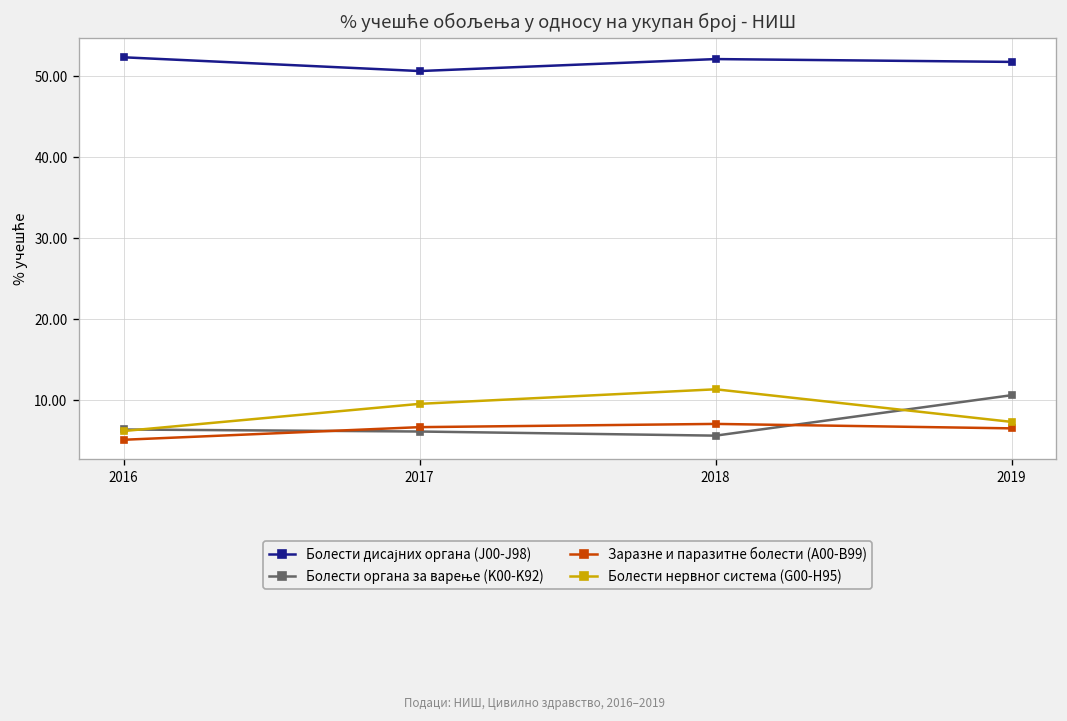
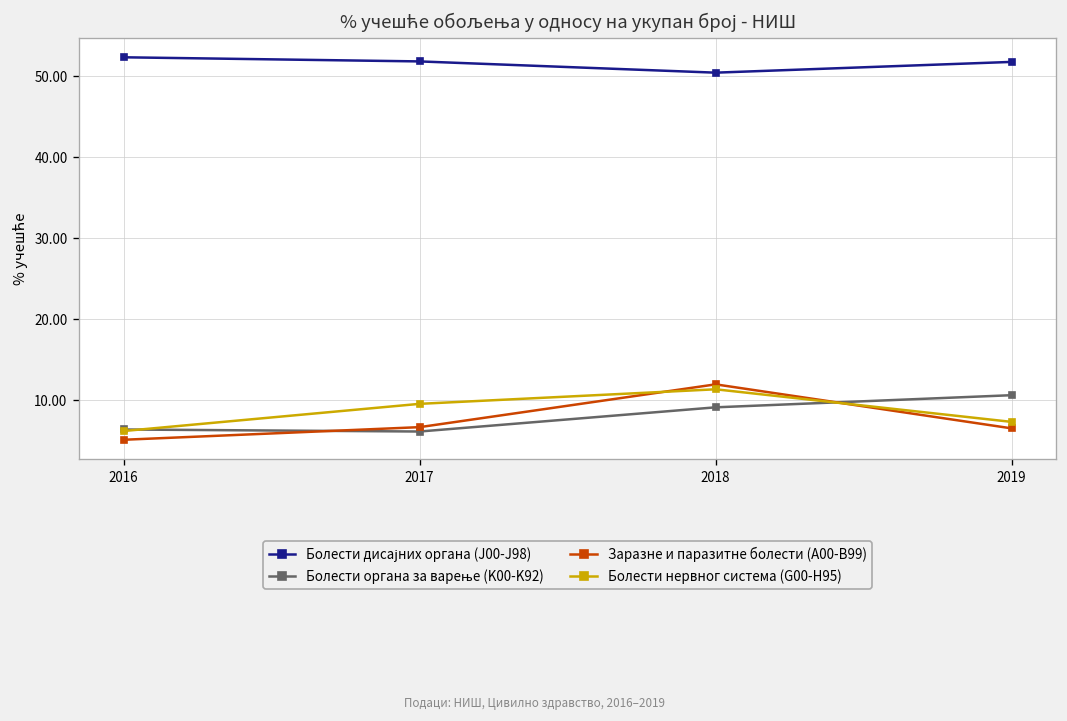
Болести дисајних органа (J00-J98), 2017: 51 -> 52
Болести дисајних органа (J00-J98), 2018: 52 -> 50
Болести органа за варење (K00-K92), 2018: 6 -> 9
Заразне и паразитне болести (A00-B99), 2018: 7 -> 12
